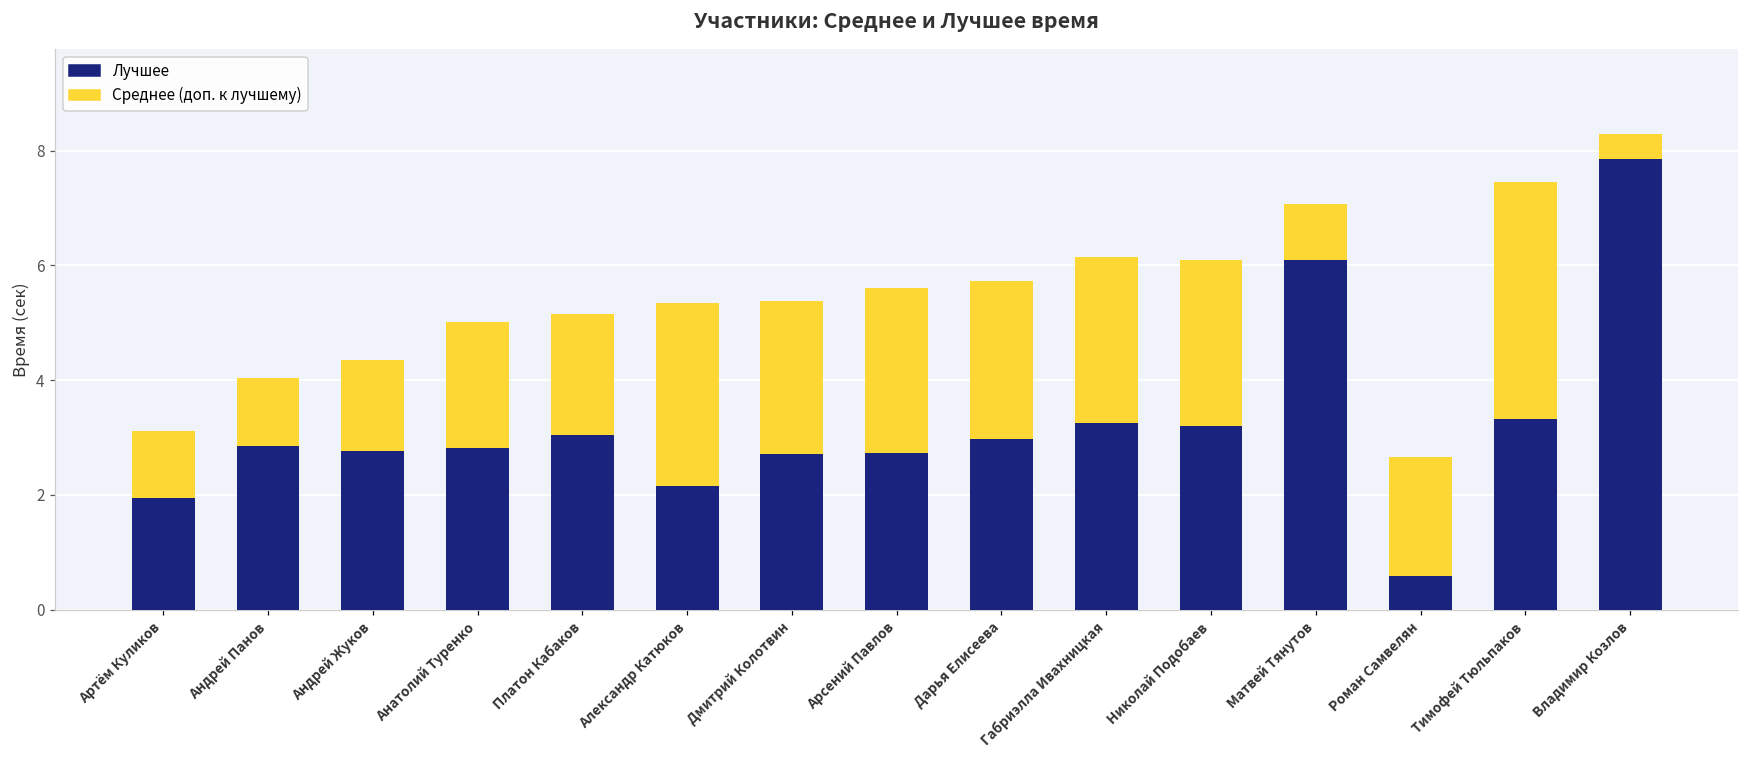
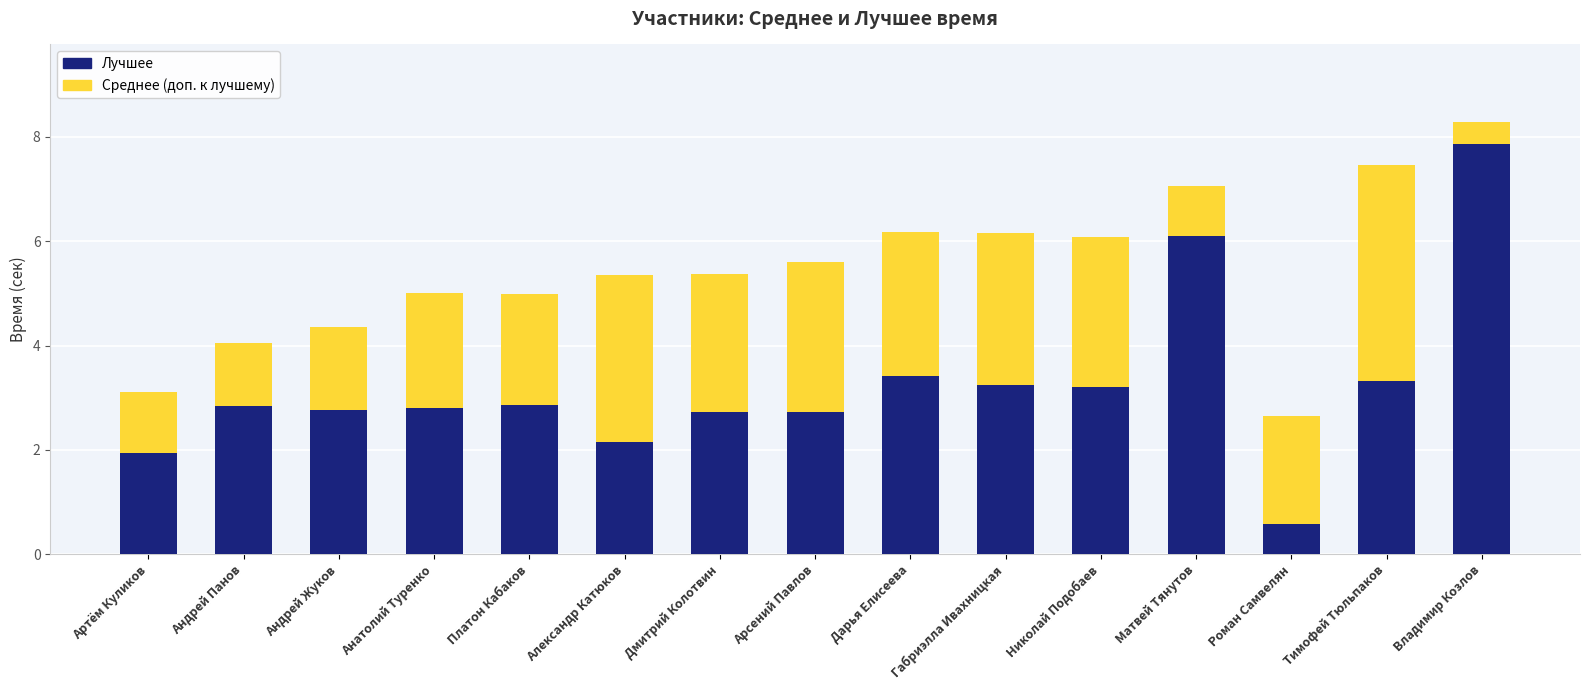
Лучшее, Платон Кабаков: 3.0 -> 2.9
Лучшее, Дарья Елисеева: 3.0 -> 3.4
